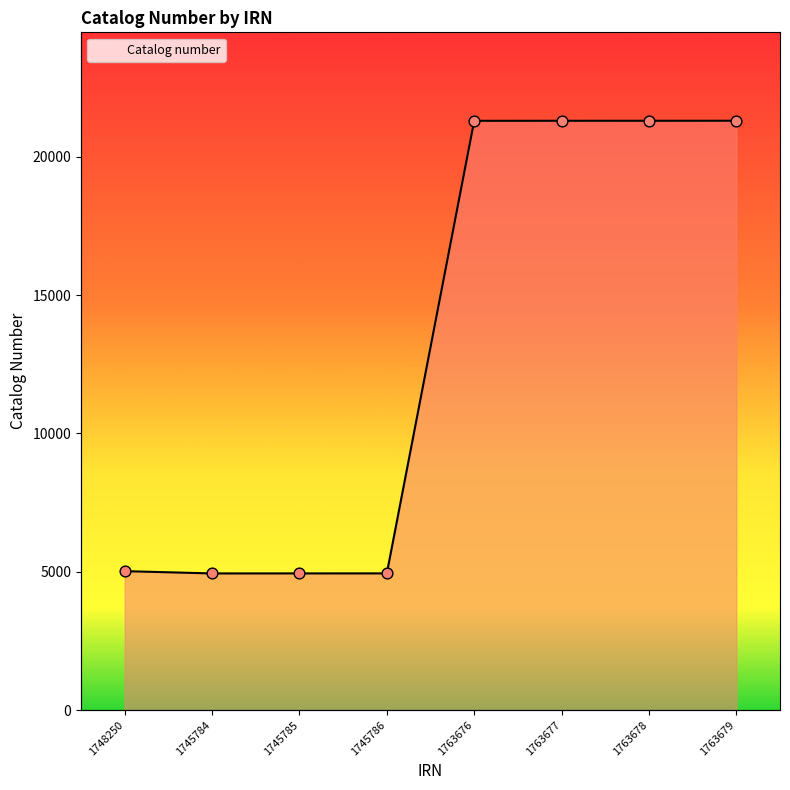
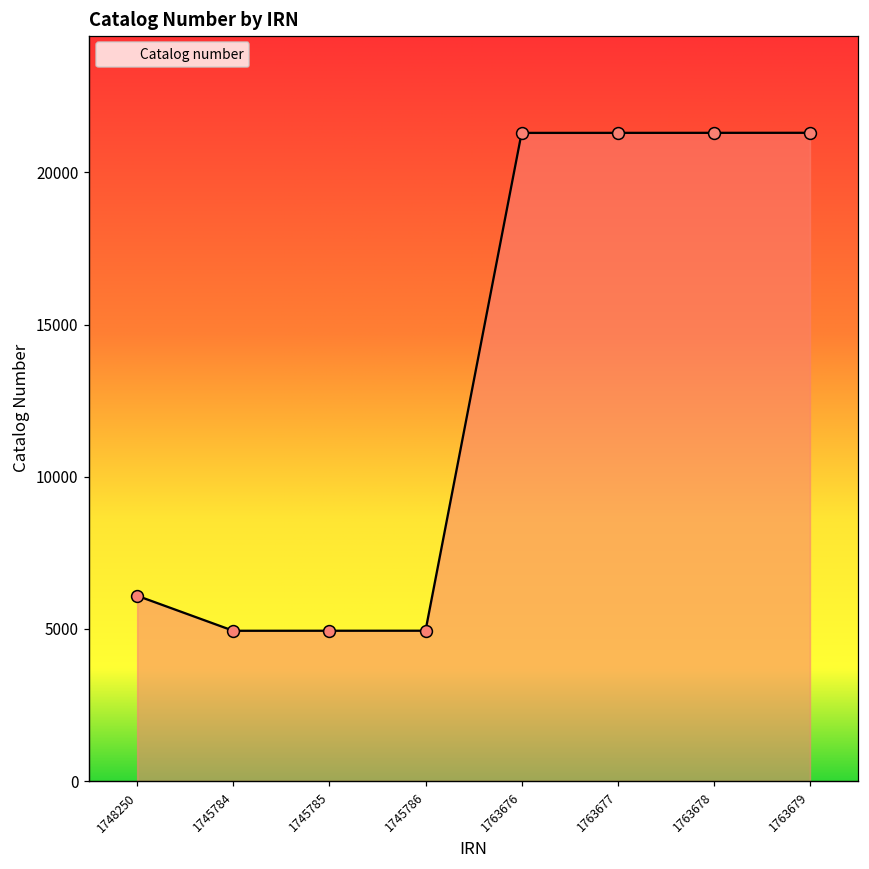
1748250: 5000 -> 6100
